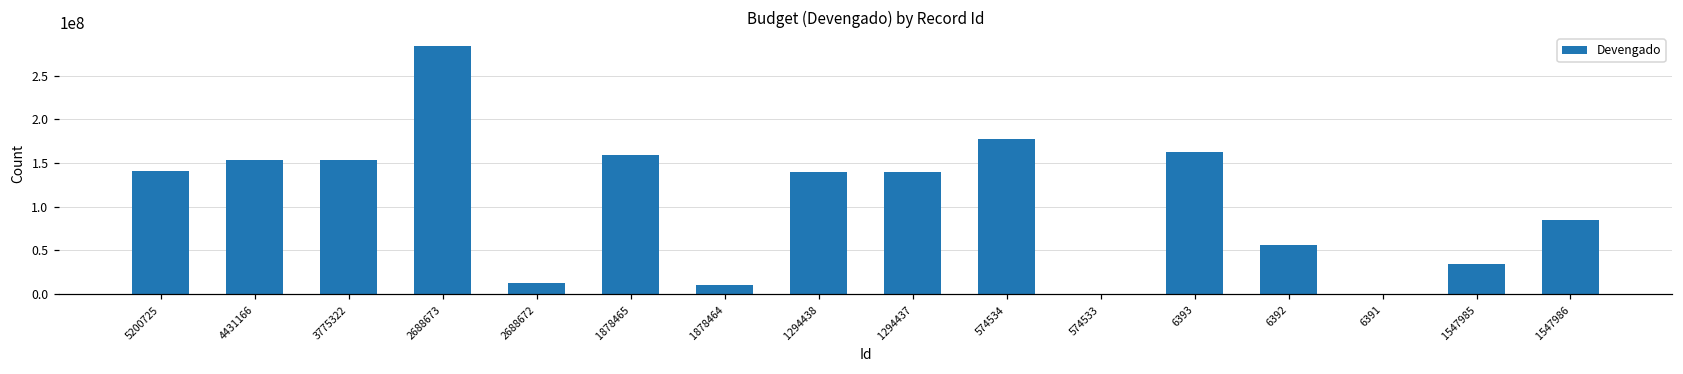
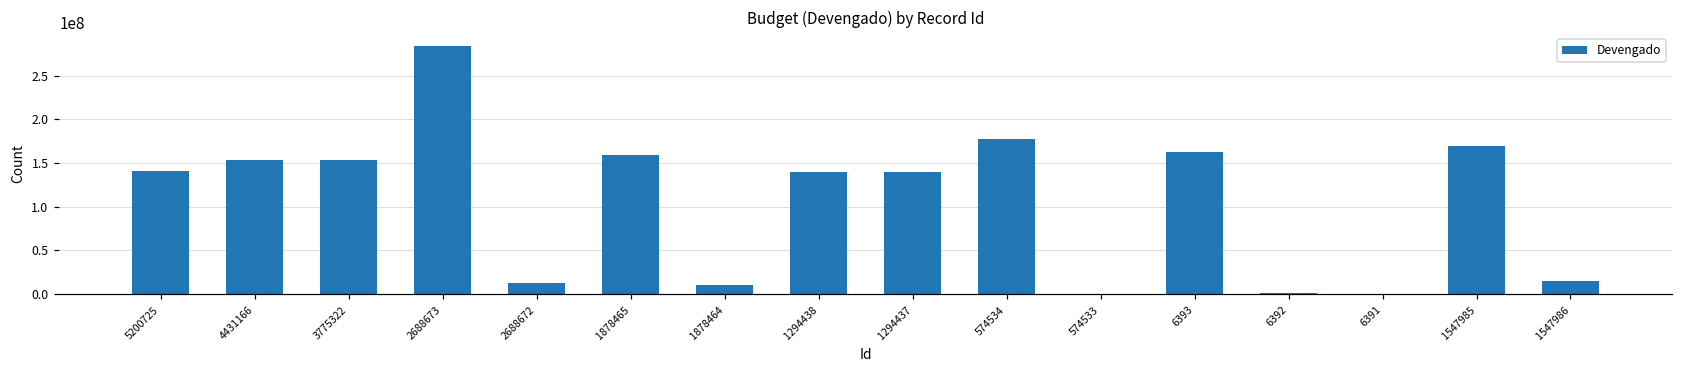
6392: 60000000 -> 0
1547985: 30000000 -> 170000000
1547986: 80000000 -> 20000000
